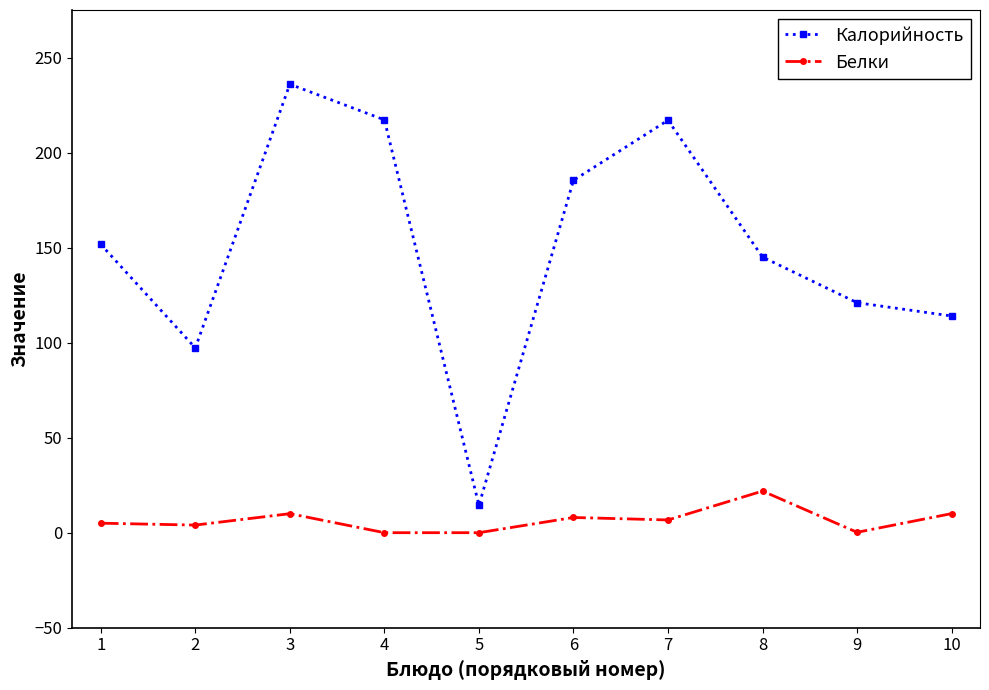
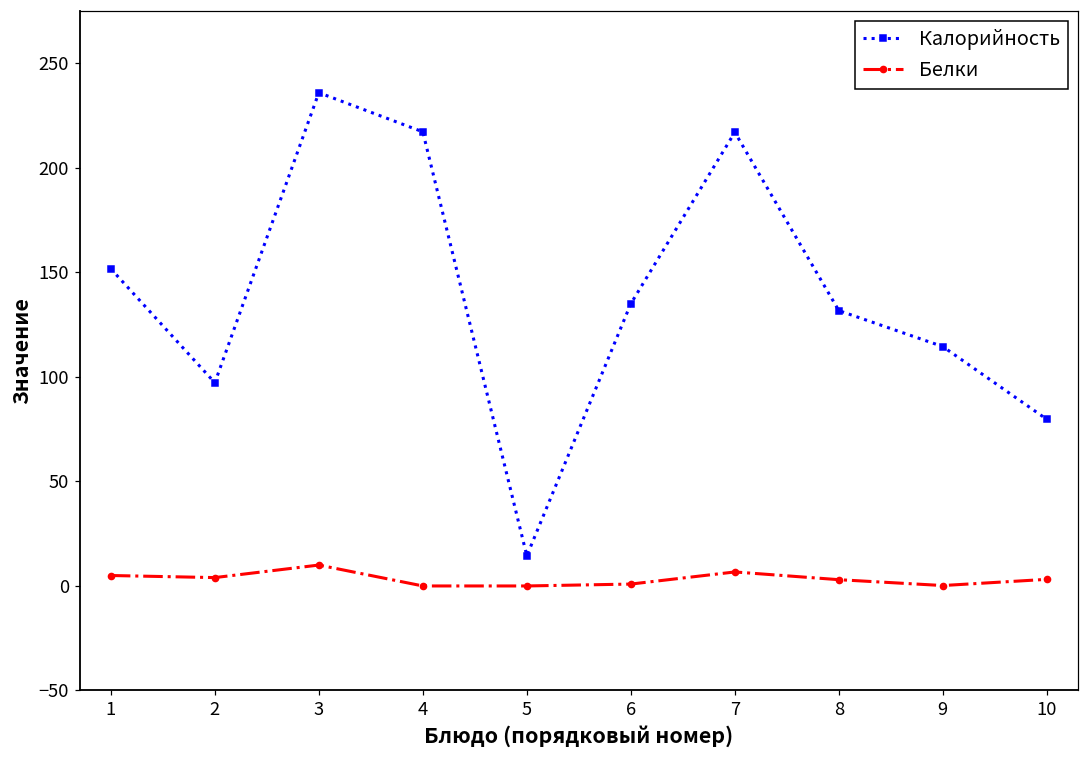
Калорийность, 6: 185 -> 135
Белки, 6: 8 -> 1
Калорийность, 8: 145 -> 132
Белки, 8: 22 -> 3
Калорийность, 9: 121 -> 115
Калорийность, 10: 114 -> 80
Белки, 10: 10 -> 3
